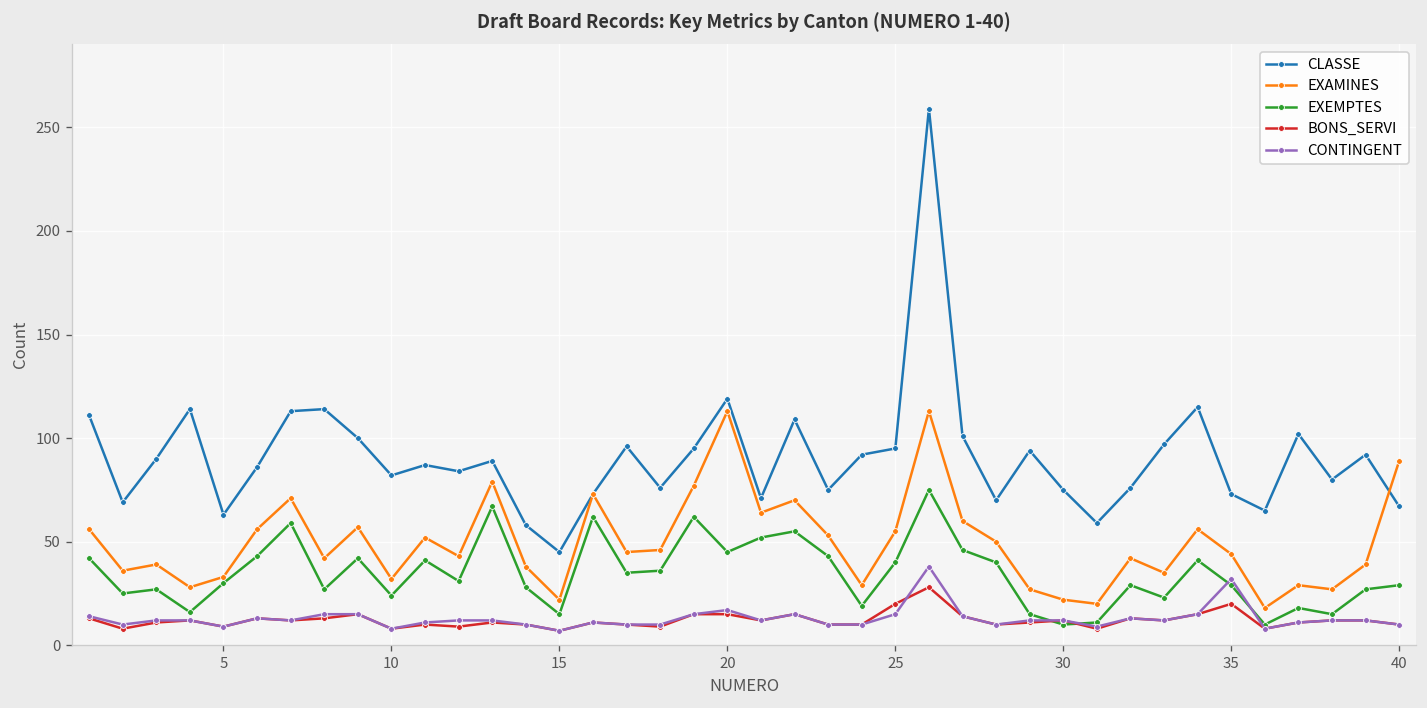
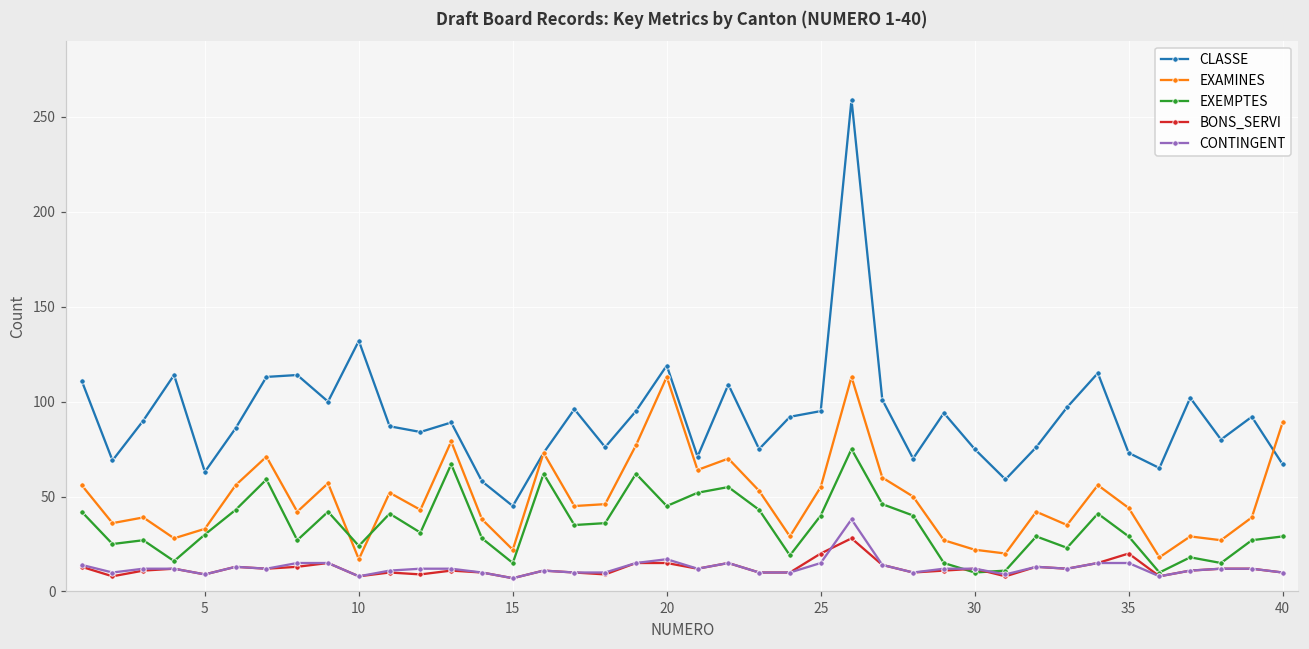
CLASSE, 10: 82 -> 132
EXAMINES, 10: 32 -> 17
CONTINGENT, 35: 32 -> 15
